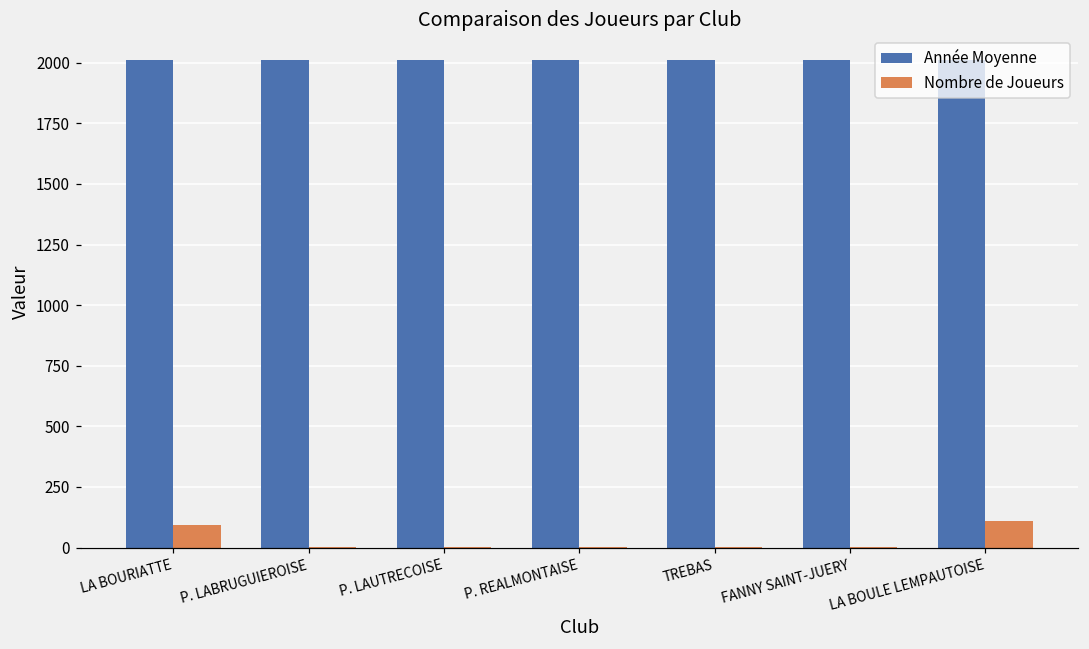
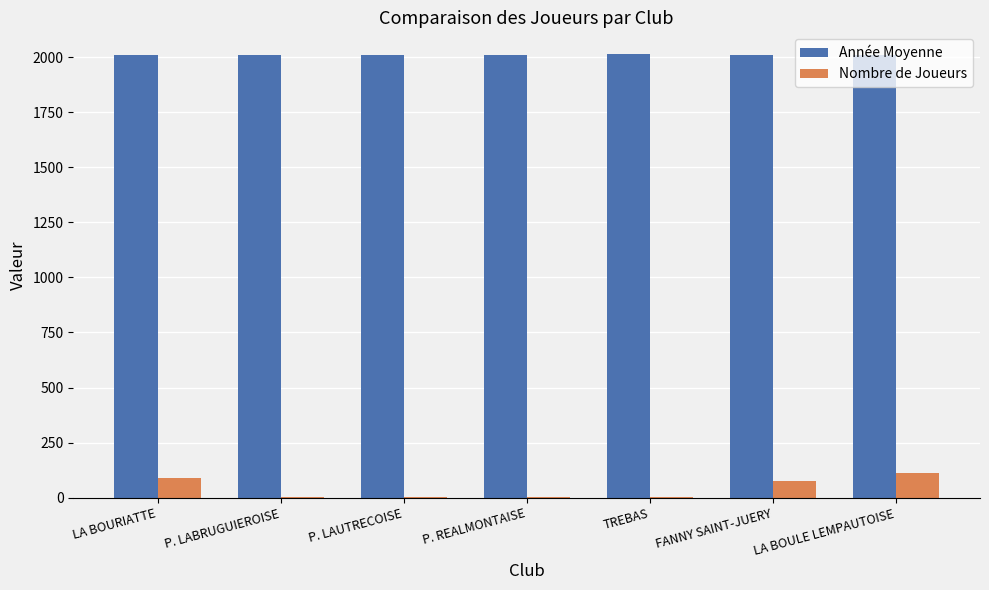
Nombre de Joueurs, FANNY SAINT-JUERY: 0 -> 80
